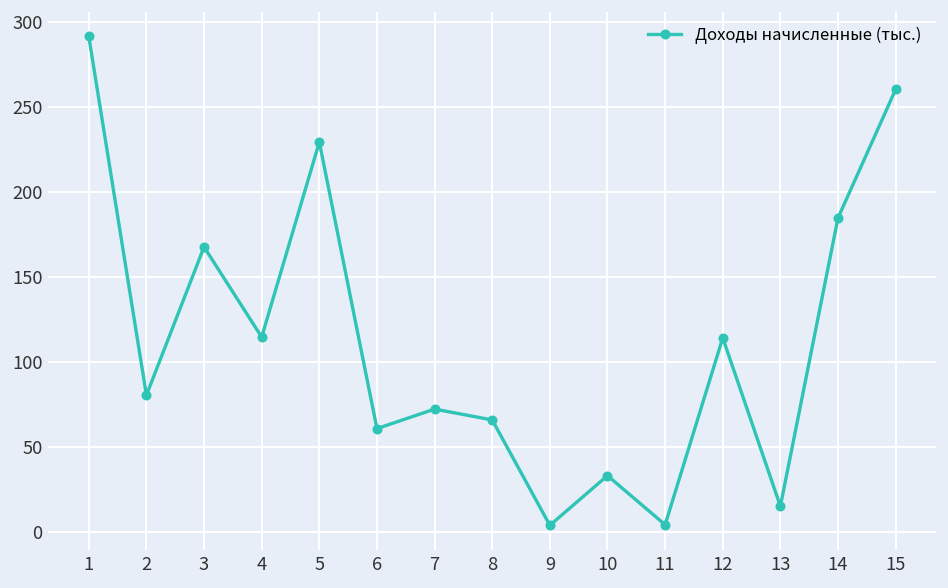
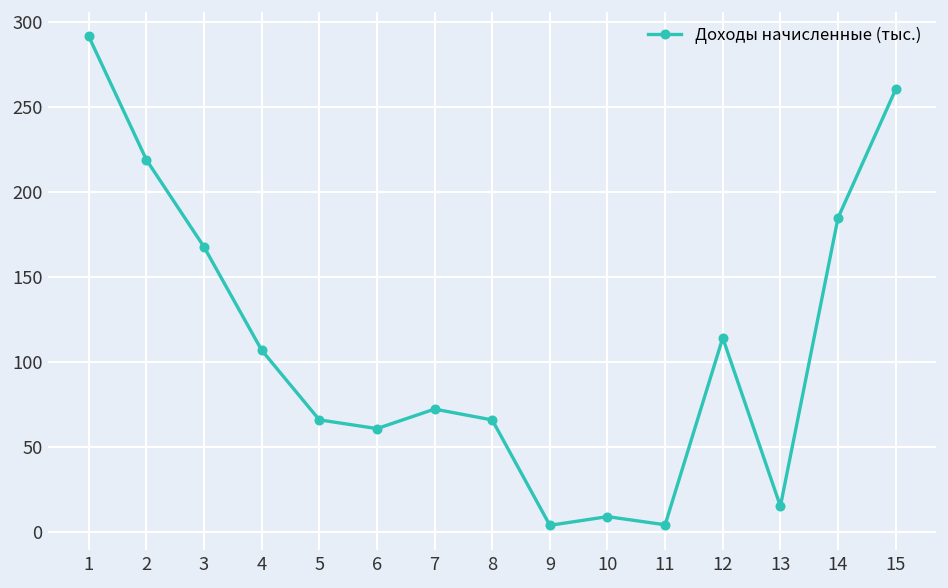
2: 81 -> 219
4: 115 -> 107
5: 229 -> 66
10: 33 -> 9
